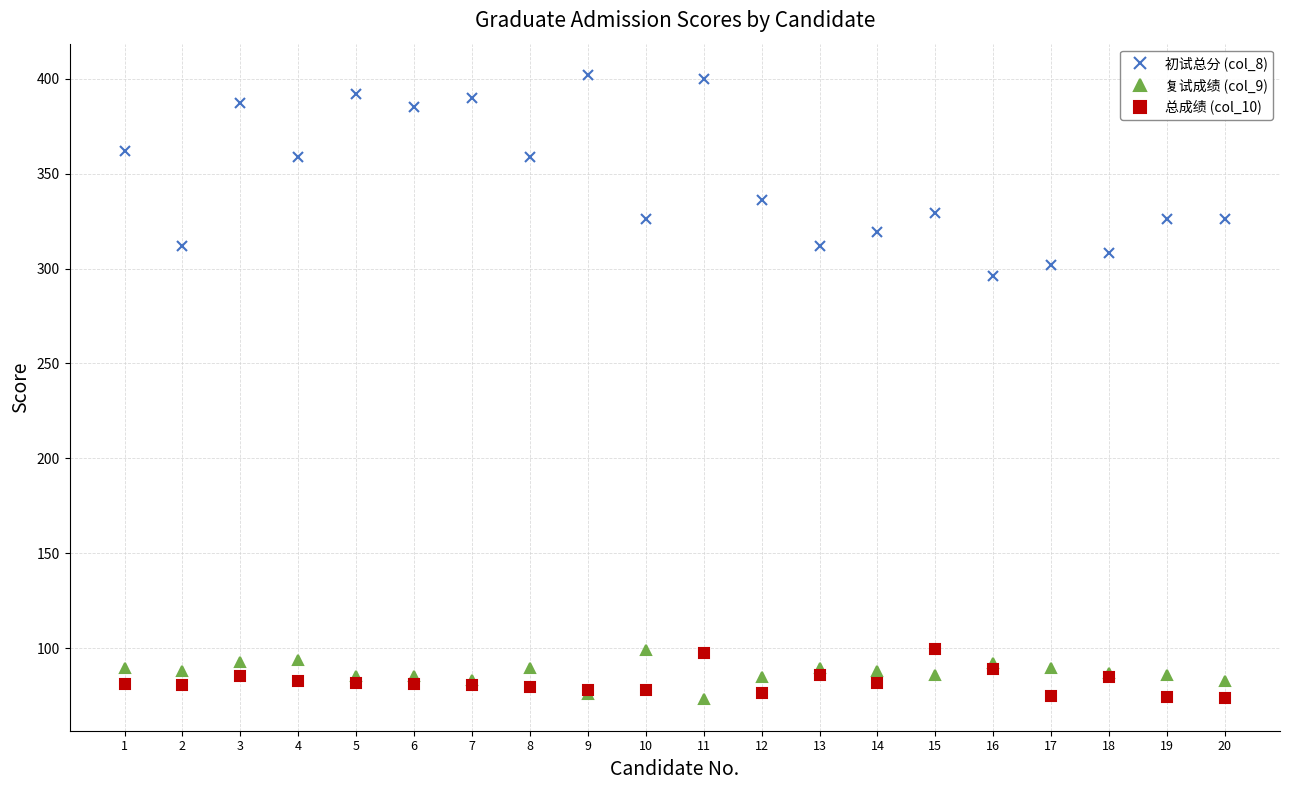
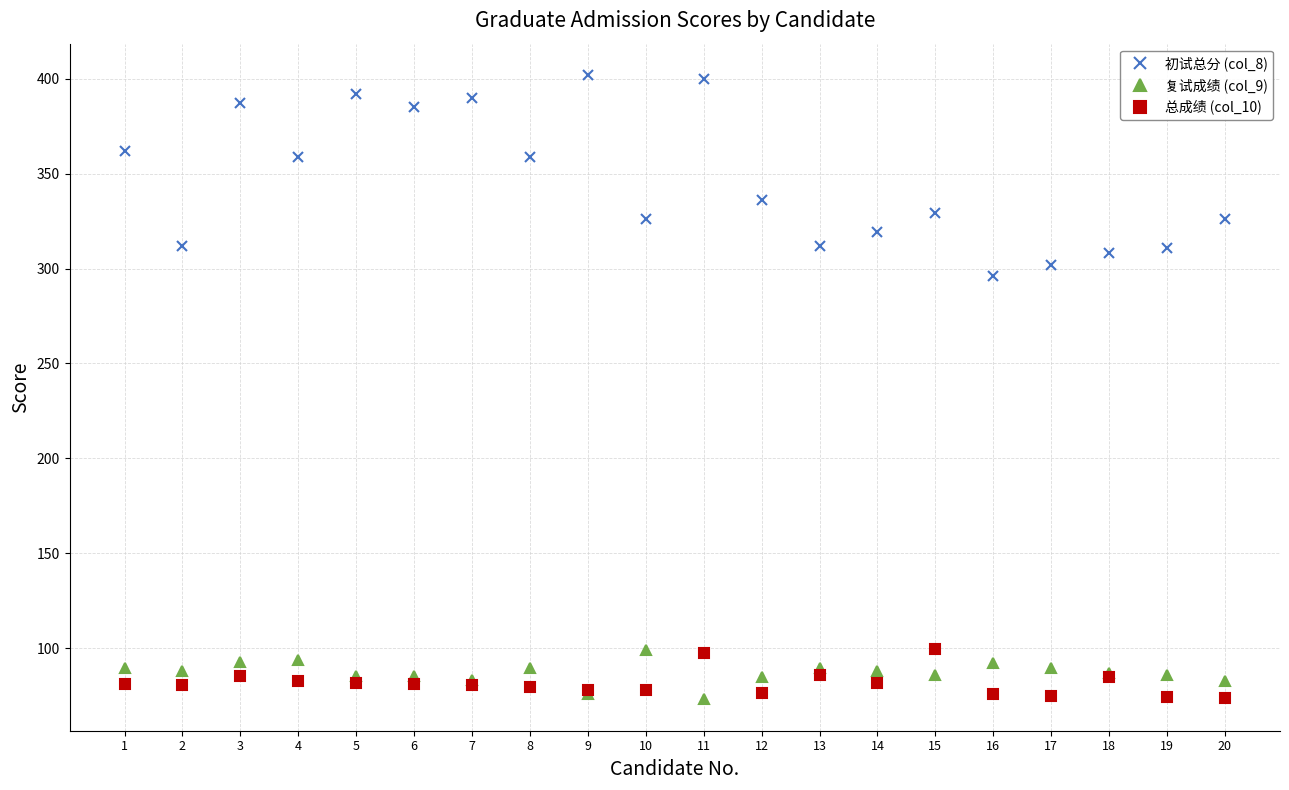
总成绩 (col_10), 16: 89 -> 76
初试总分 (col_8), 19: 326 -> 311
